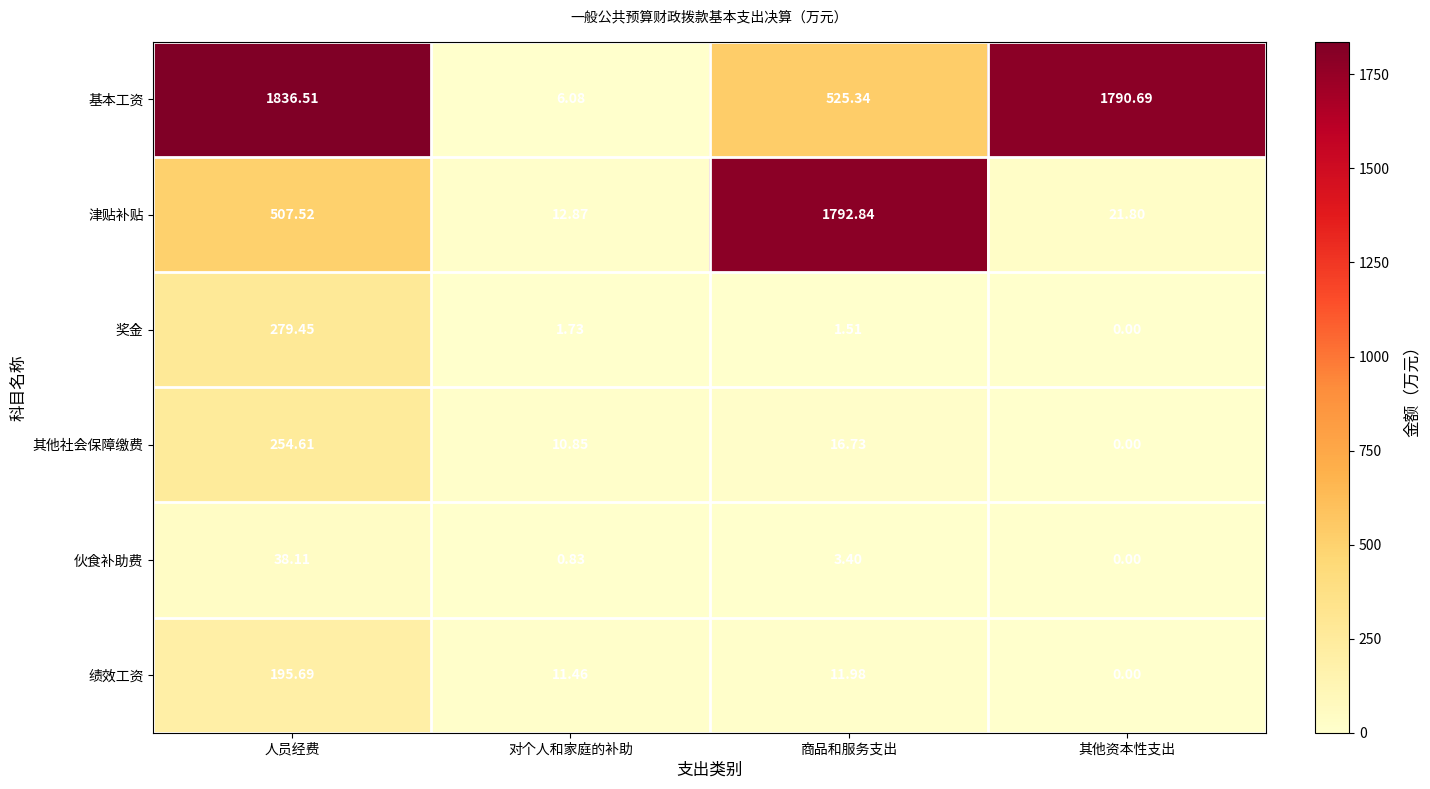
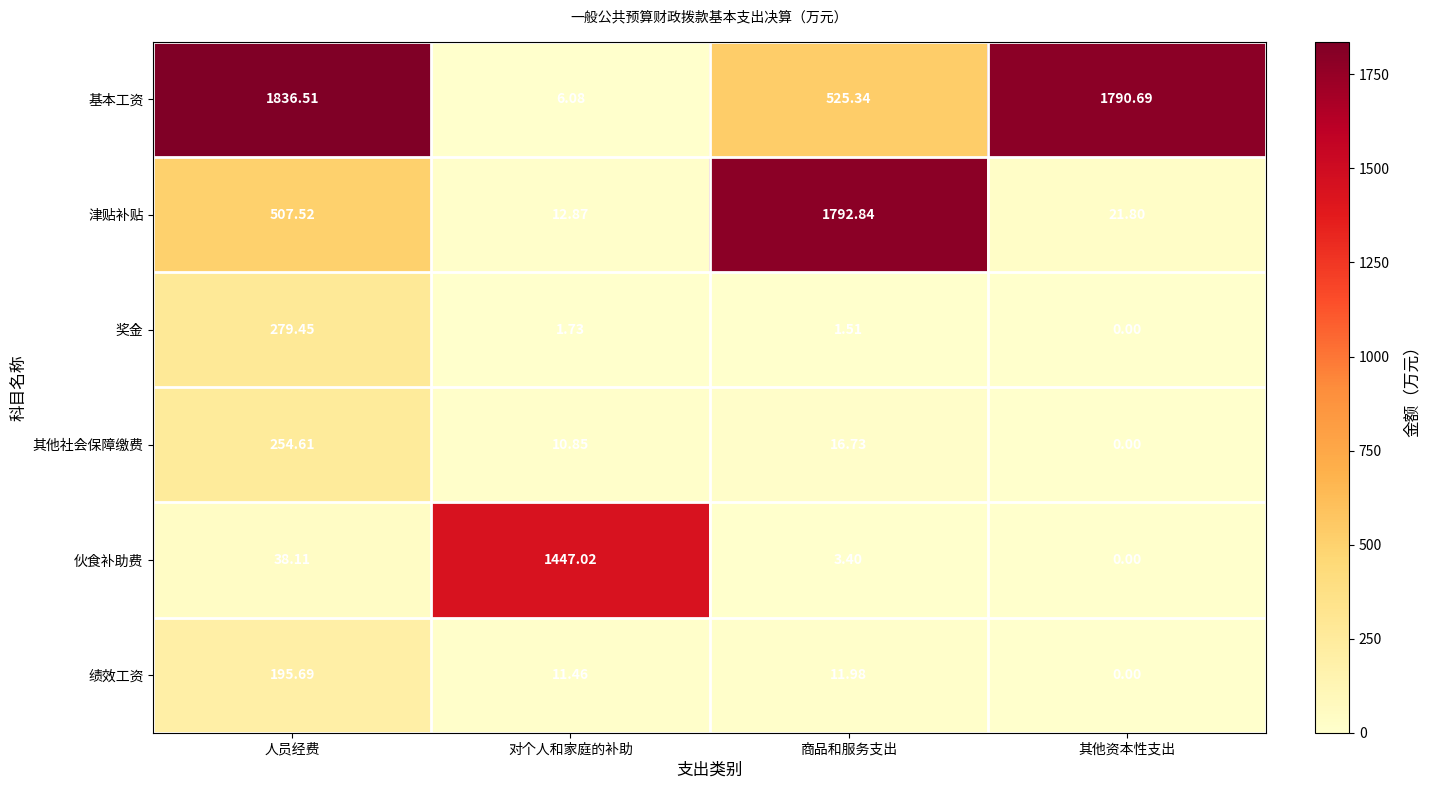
伙食补助费, 对个人和家庭的补助: 0.83 -> 1447.02
